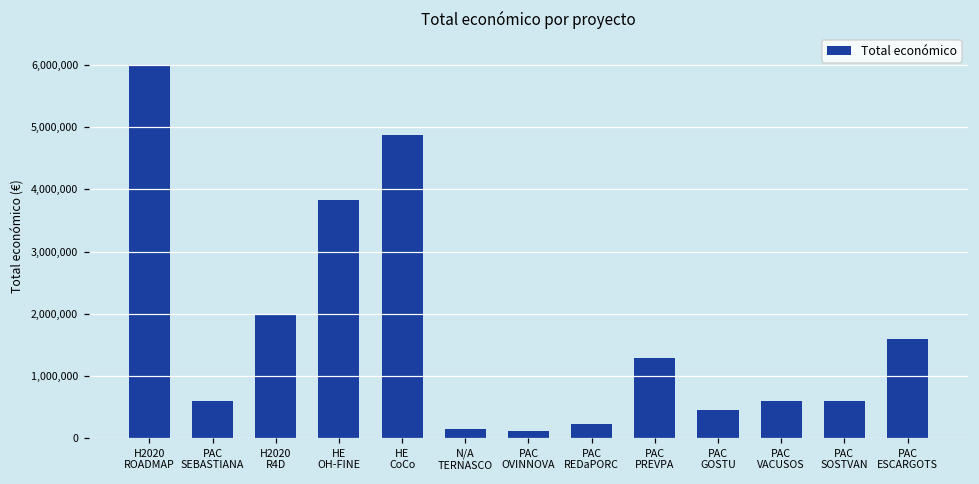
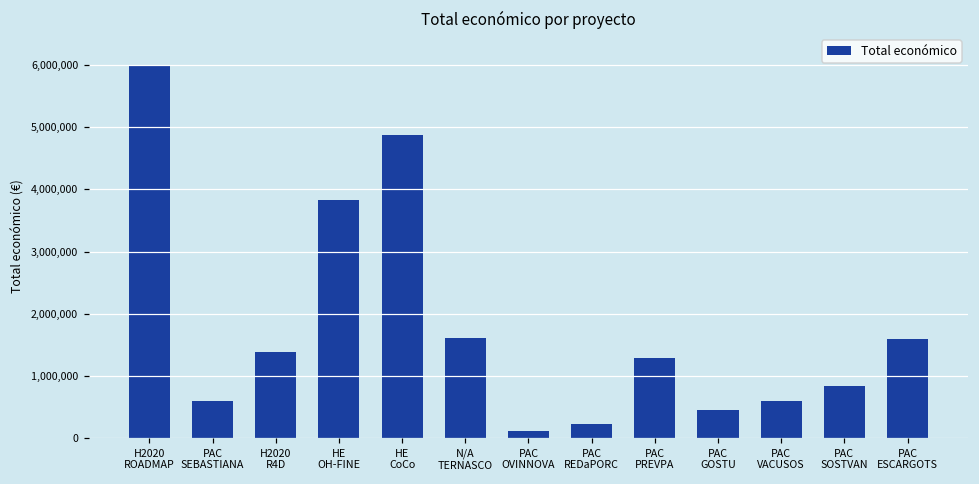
H2020 R4D: 2,000,000 -> 1,400,000
N/A TERNASCO: 200,000 -> 1,600,000
PAC SOSTVAN: 600,000 -> 800,000
